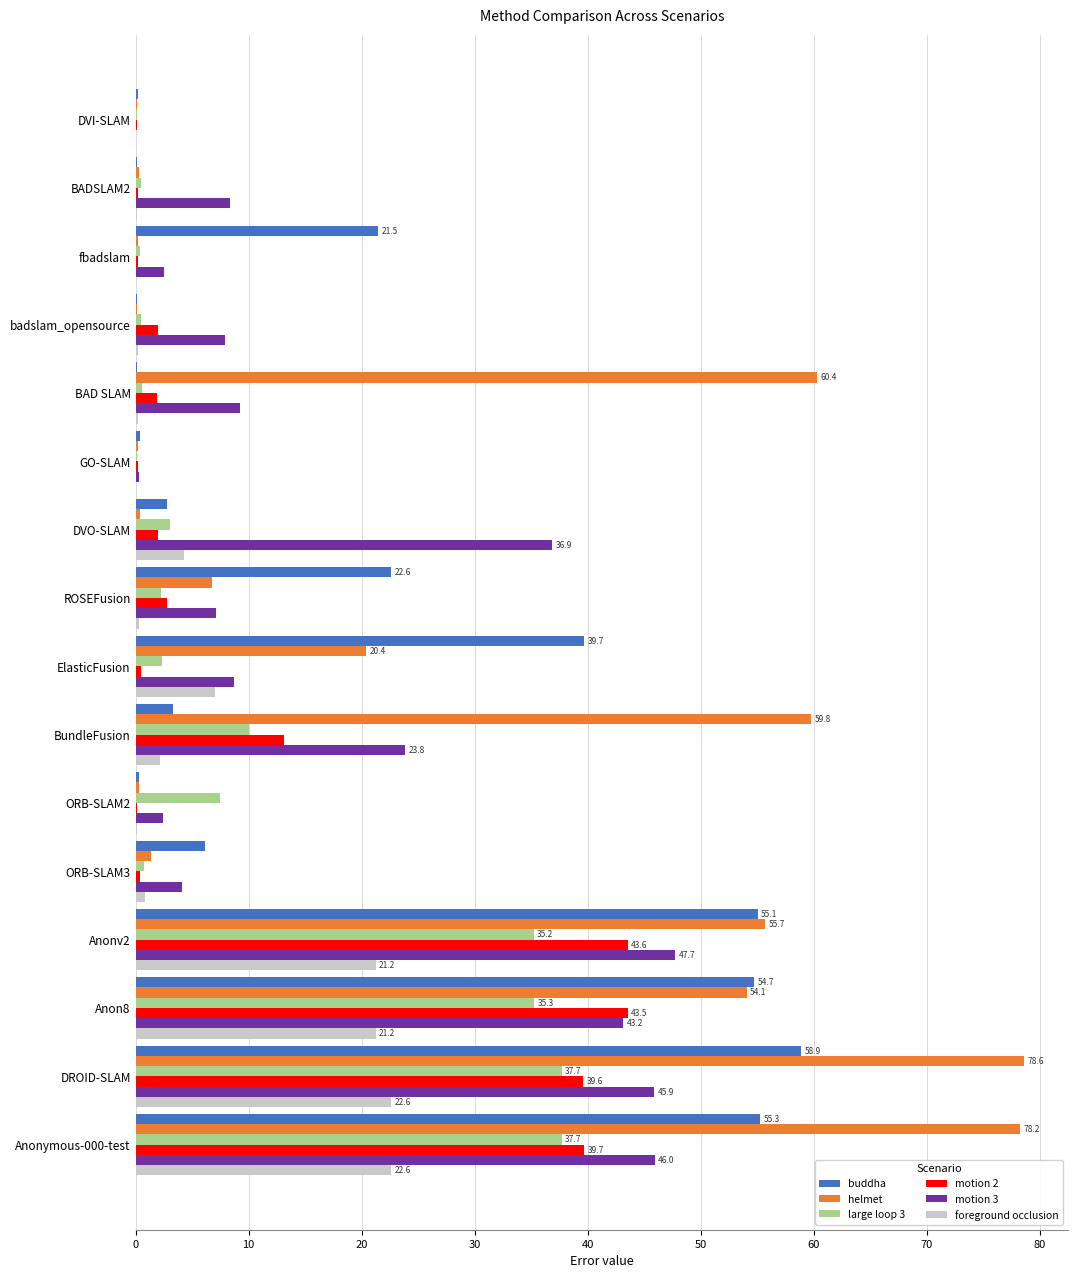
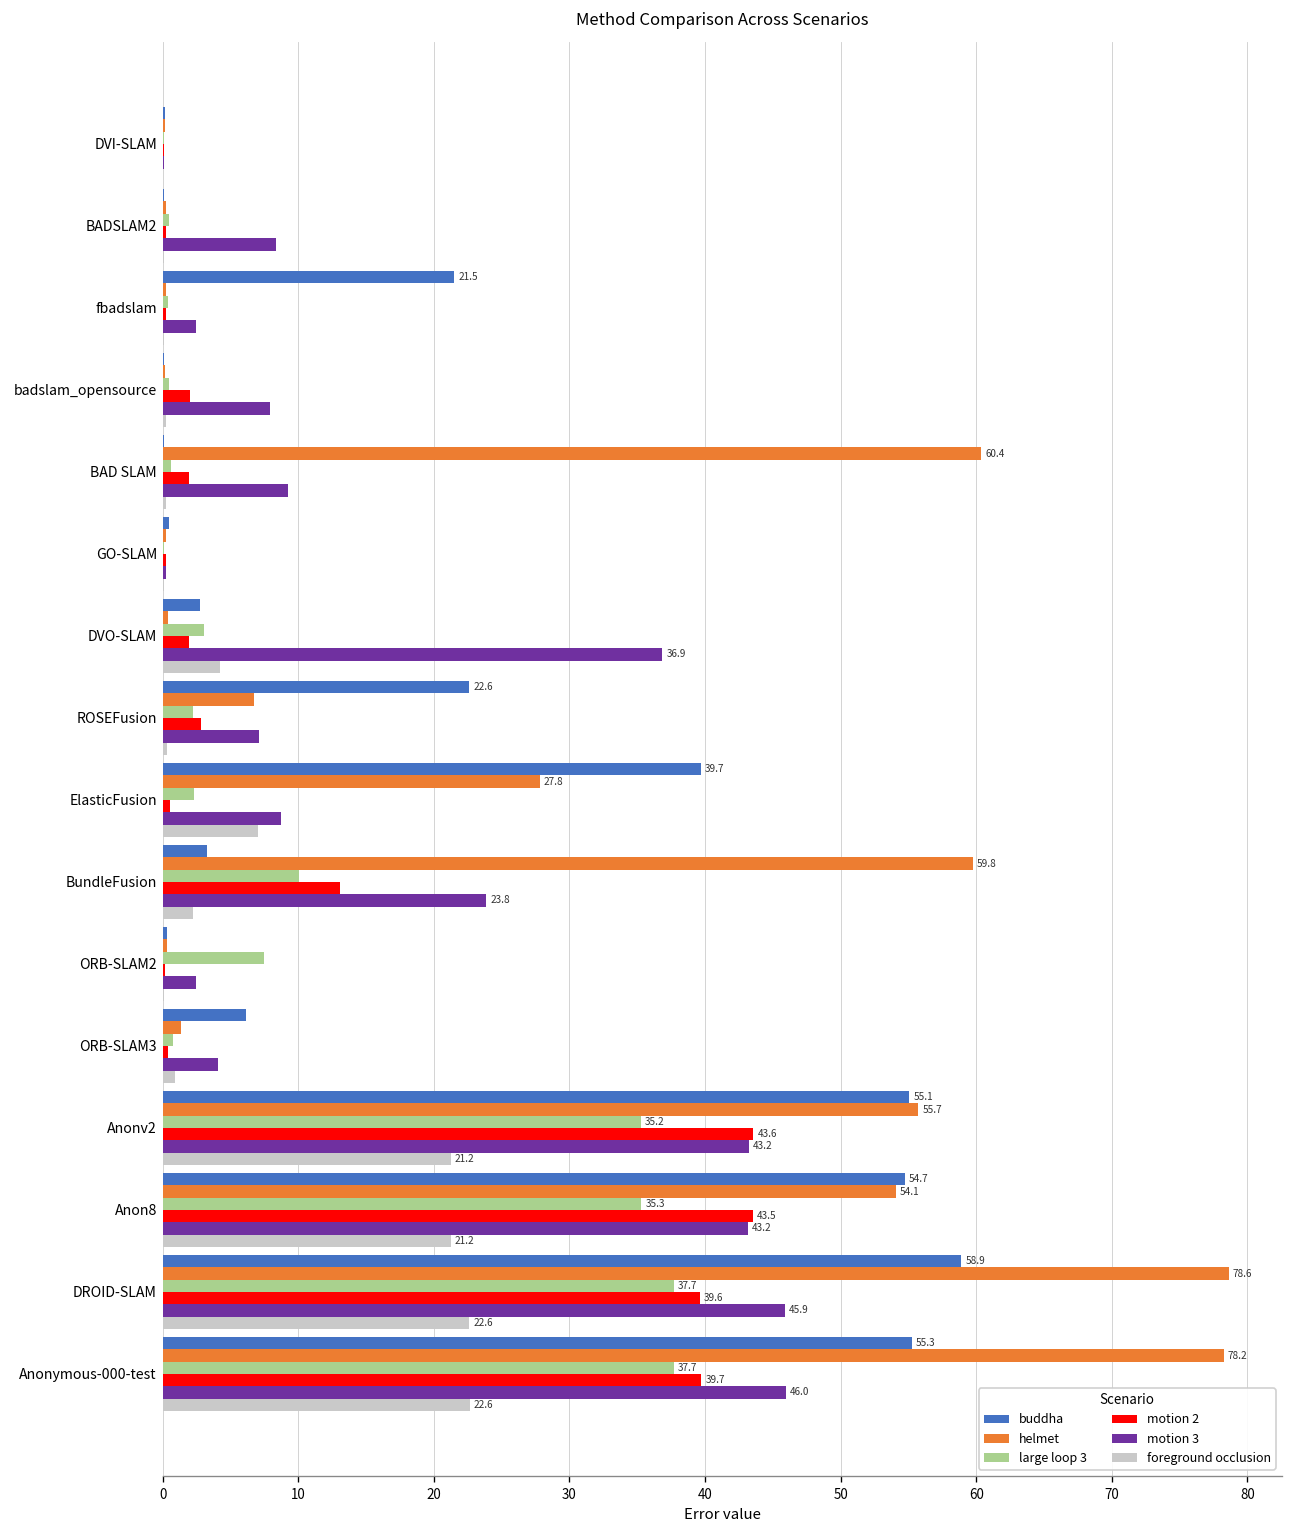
helmet, ElasticFusion: 20.4 -> 27.8
motion 3, Anonv2: 47.7 -> 43.2
